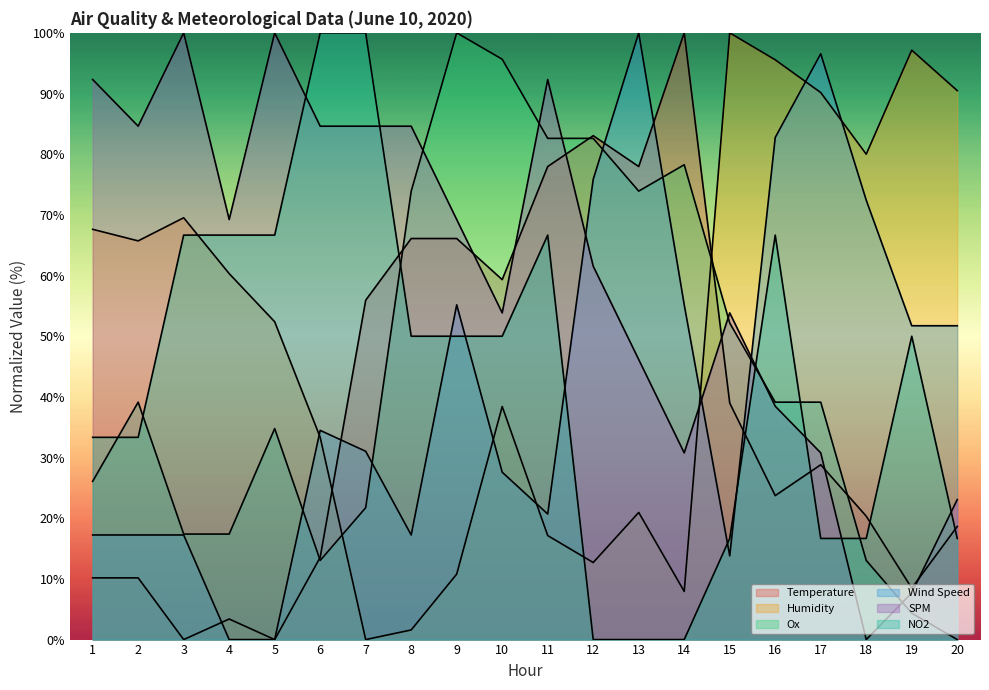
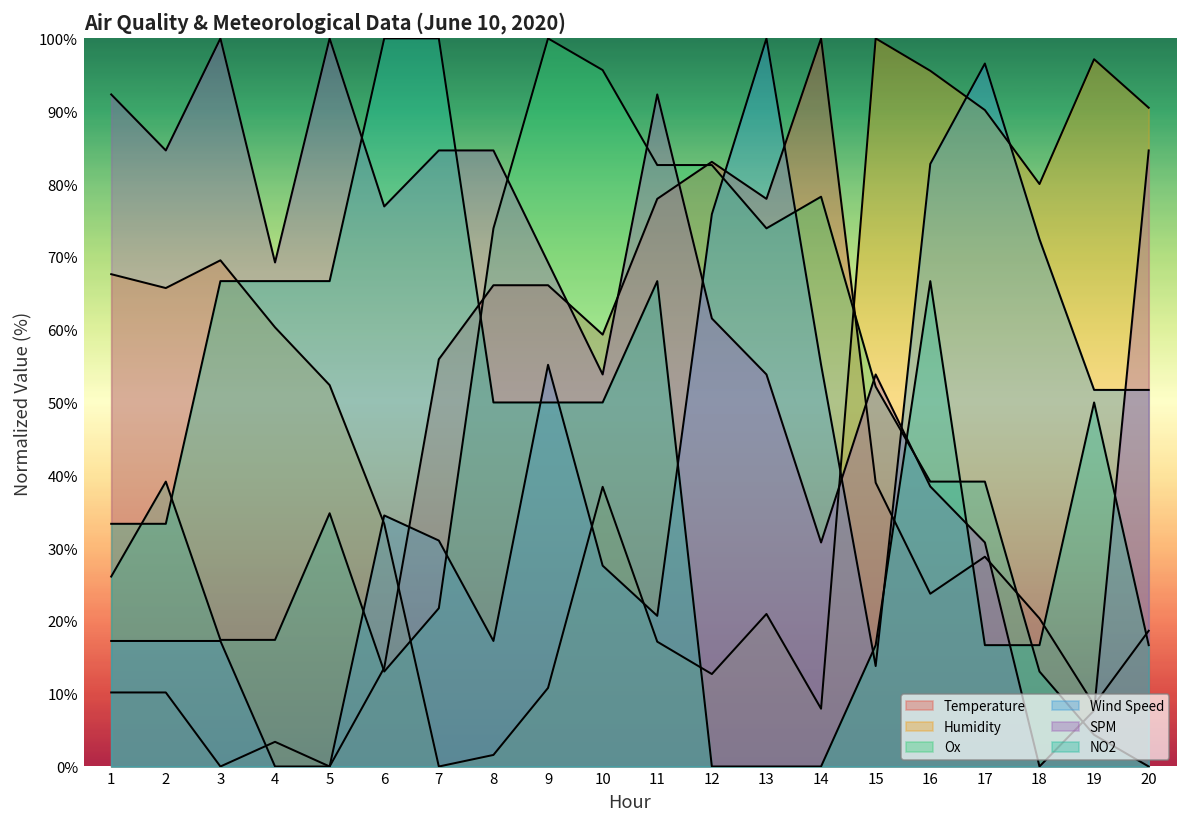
SPM, 6: 85% -> 77%
SPM, 13: 46% -> 54%
SPM, 20: 23% -> 85%
